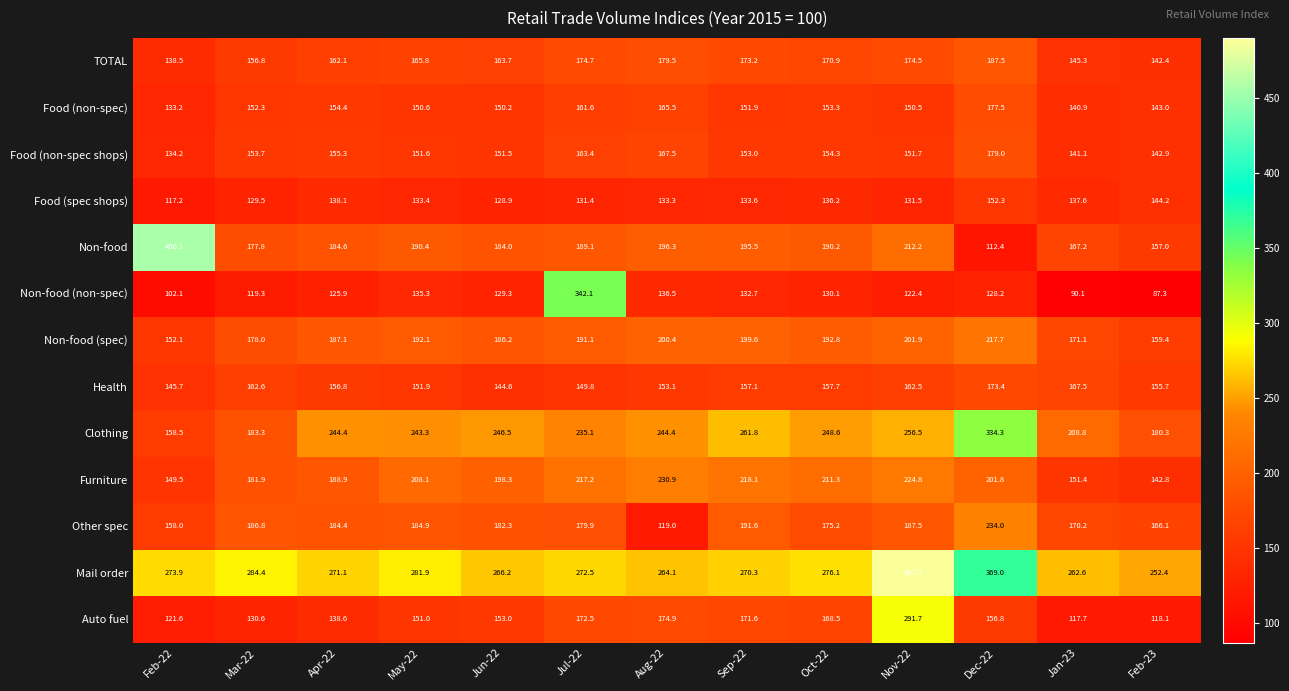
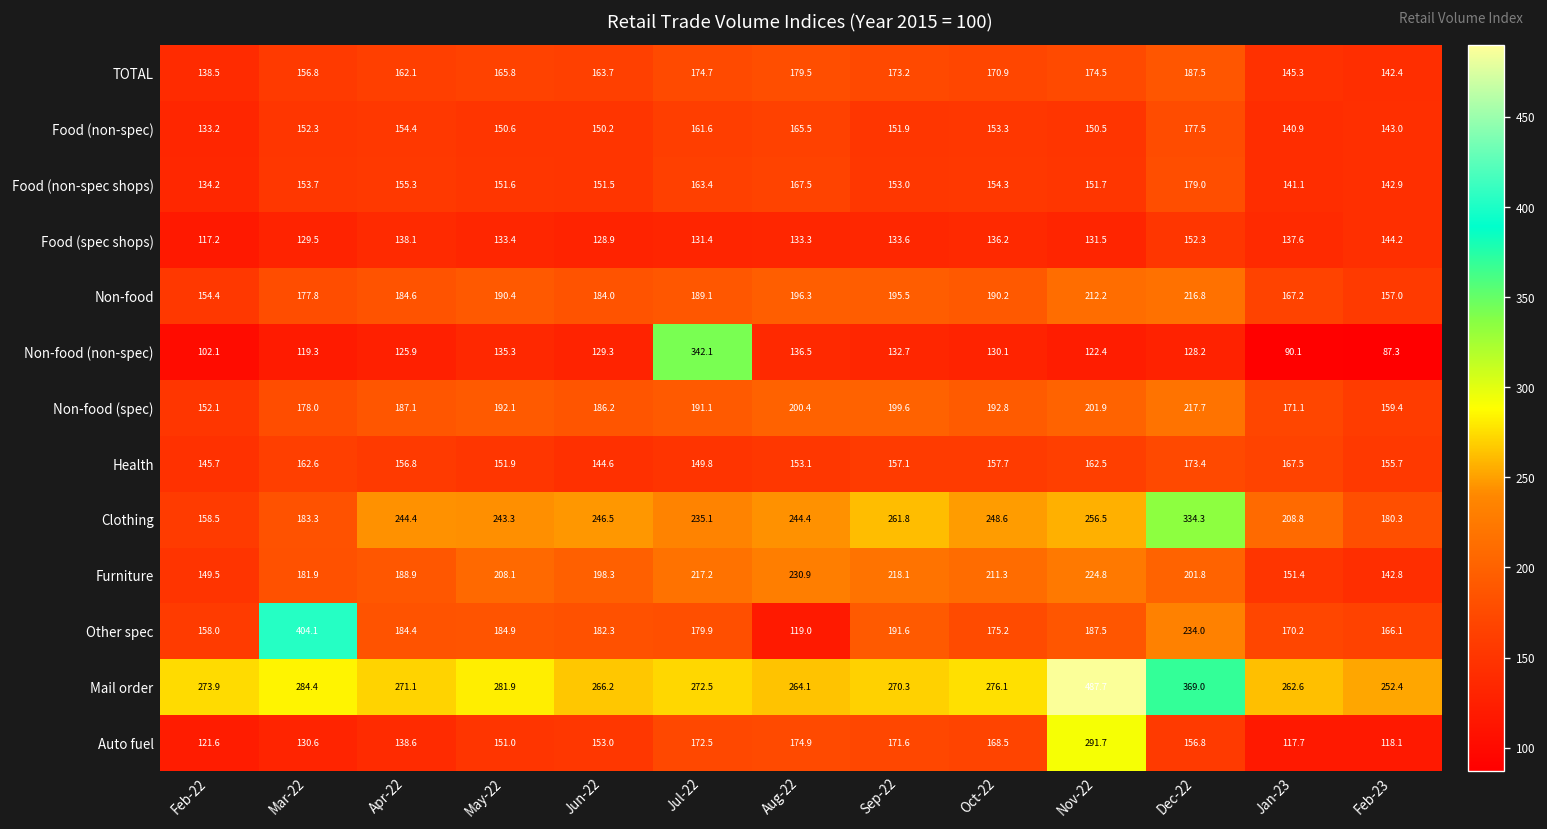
Non-food, Feb-22: 456.1 -> 154.4
Non-food, Dec-22: 112.4 -> 216.8
Other spec, Mar-22: 186.8 -> 404.1
